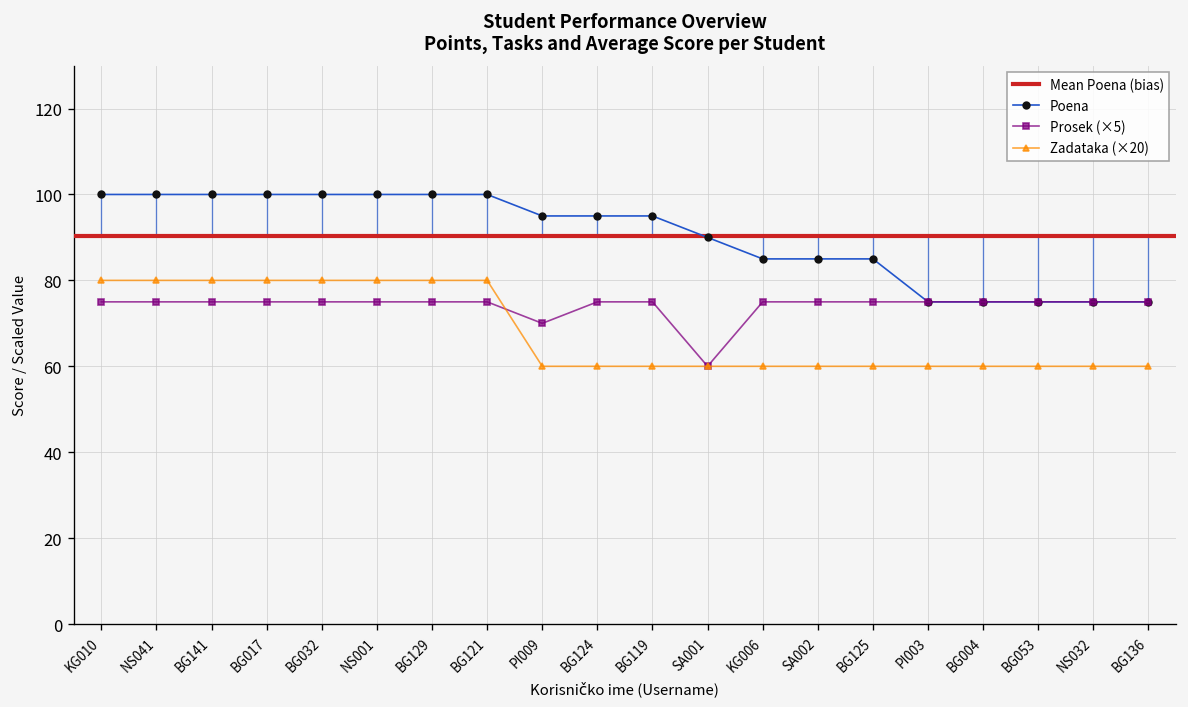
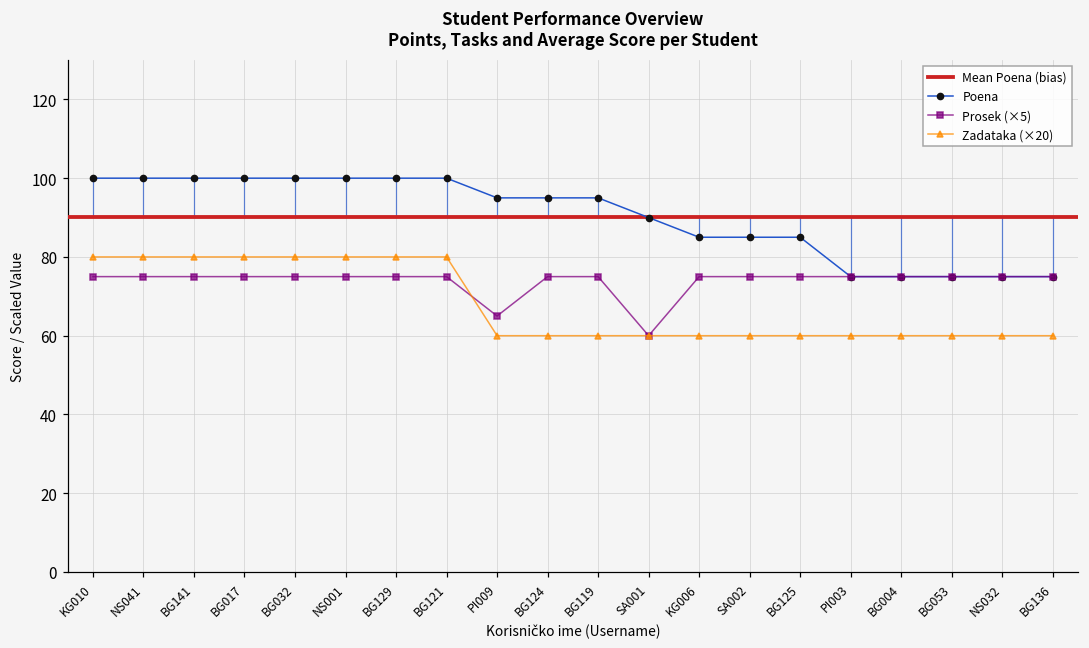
Prosek (×5), PI009: 70 -> 65
